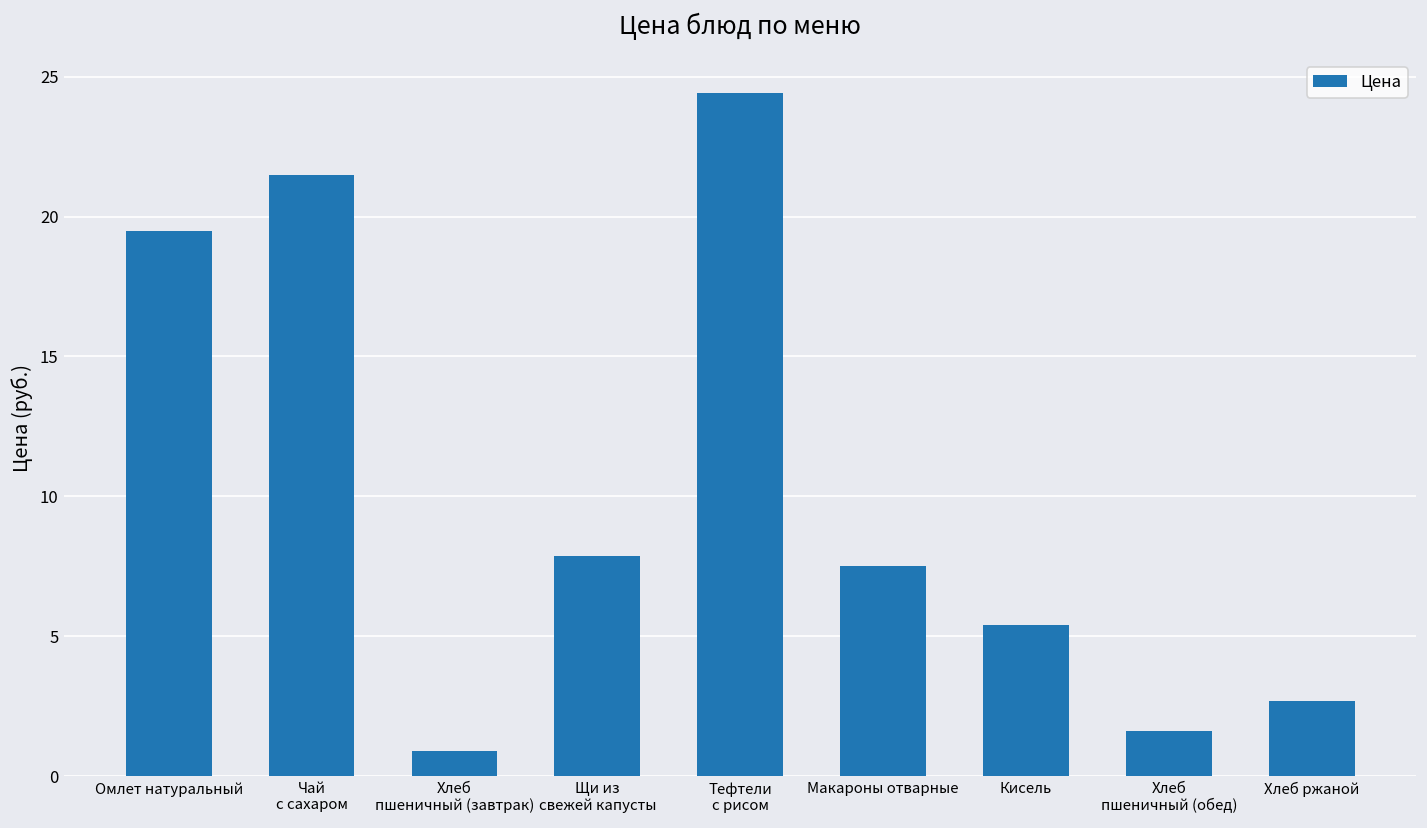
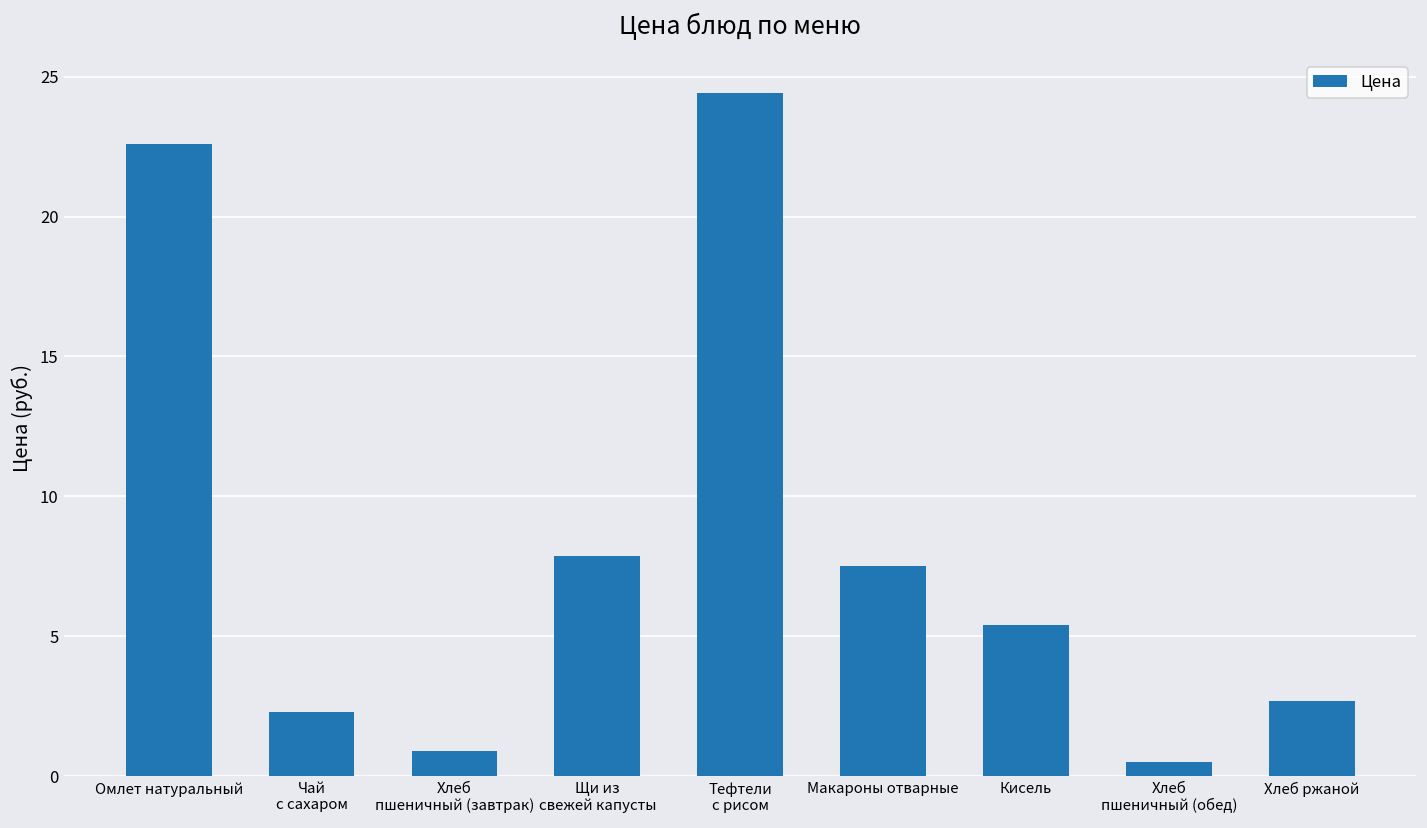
Омлет натуральный: 19.5 -> 22.6
Чай с сахаром: 21.5 -> 2.3
Хлеб пшеничный (обед): 1.6 -> 0.5
